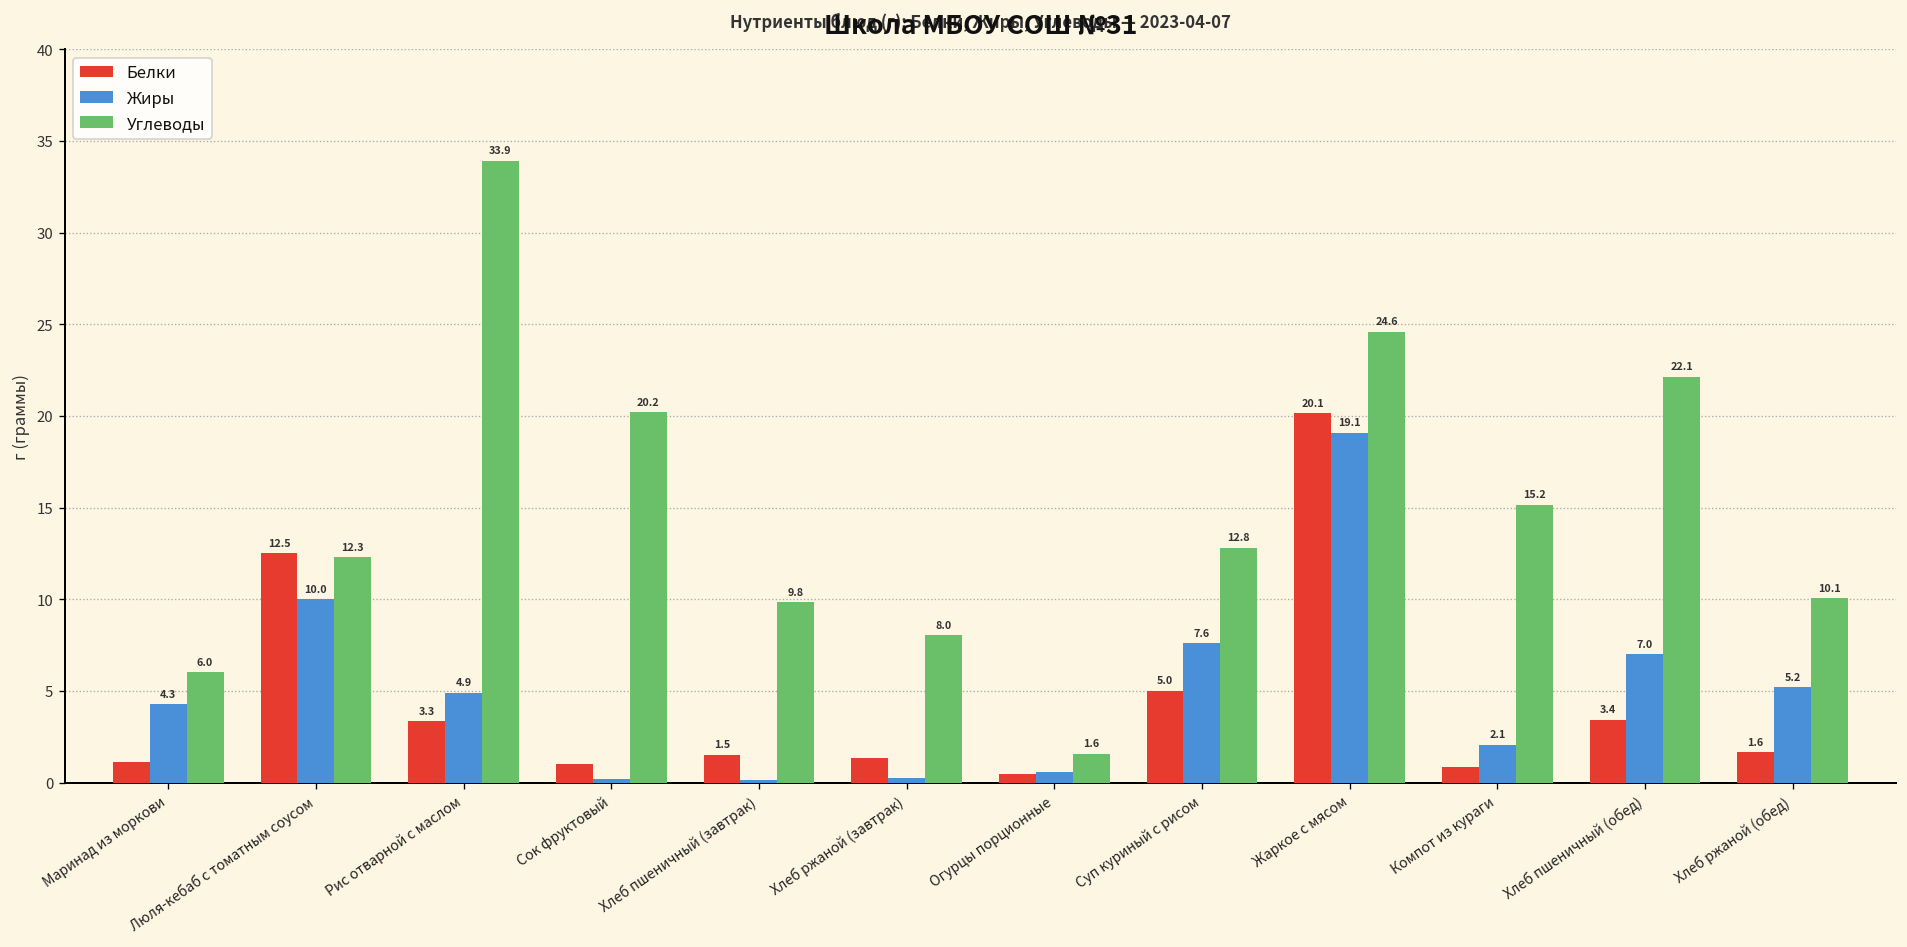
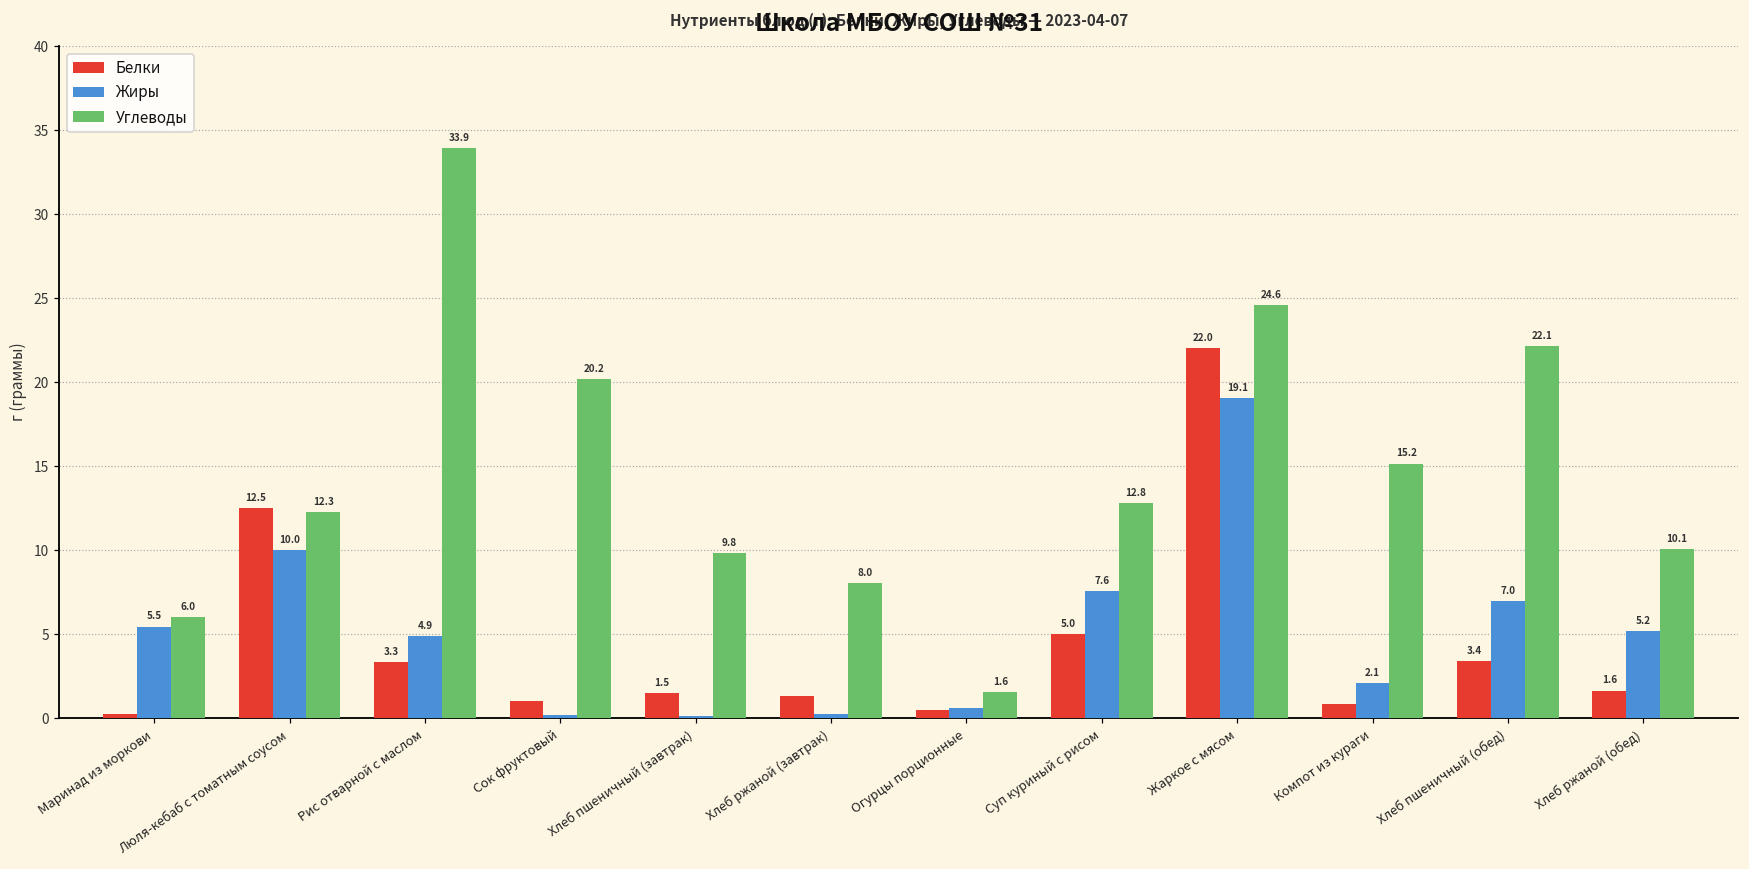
Белки, Маринад из моркови: 1.1 -> 0.3
Жиры, Маринад из моркови: 4.3 -> 5.5
Белки, Жаркое с мясом: 20.1 -> 22.0
